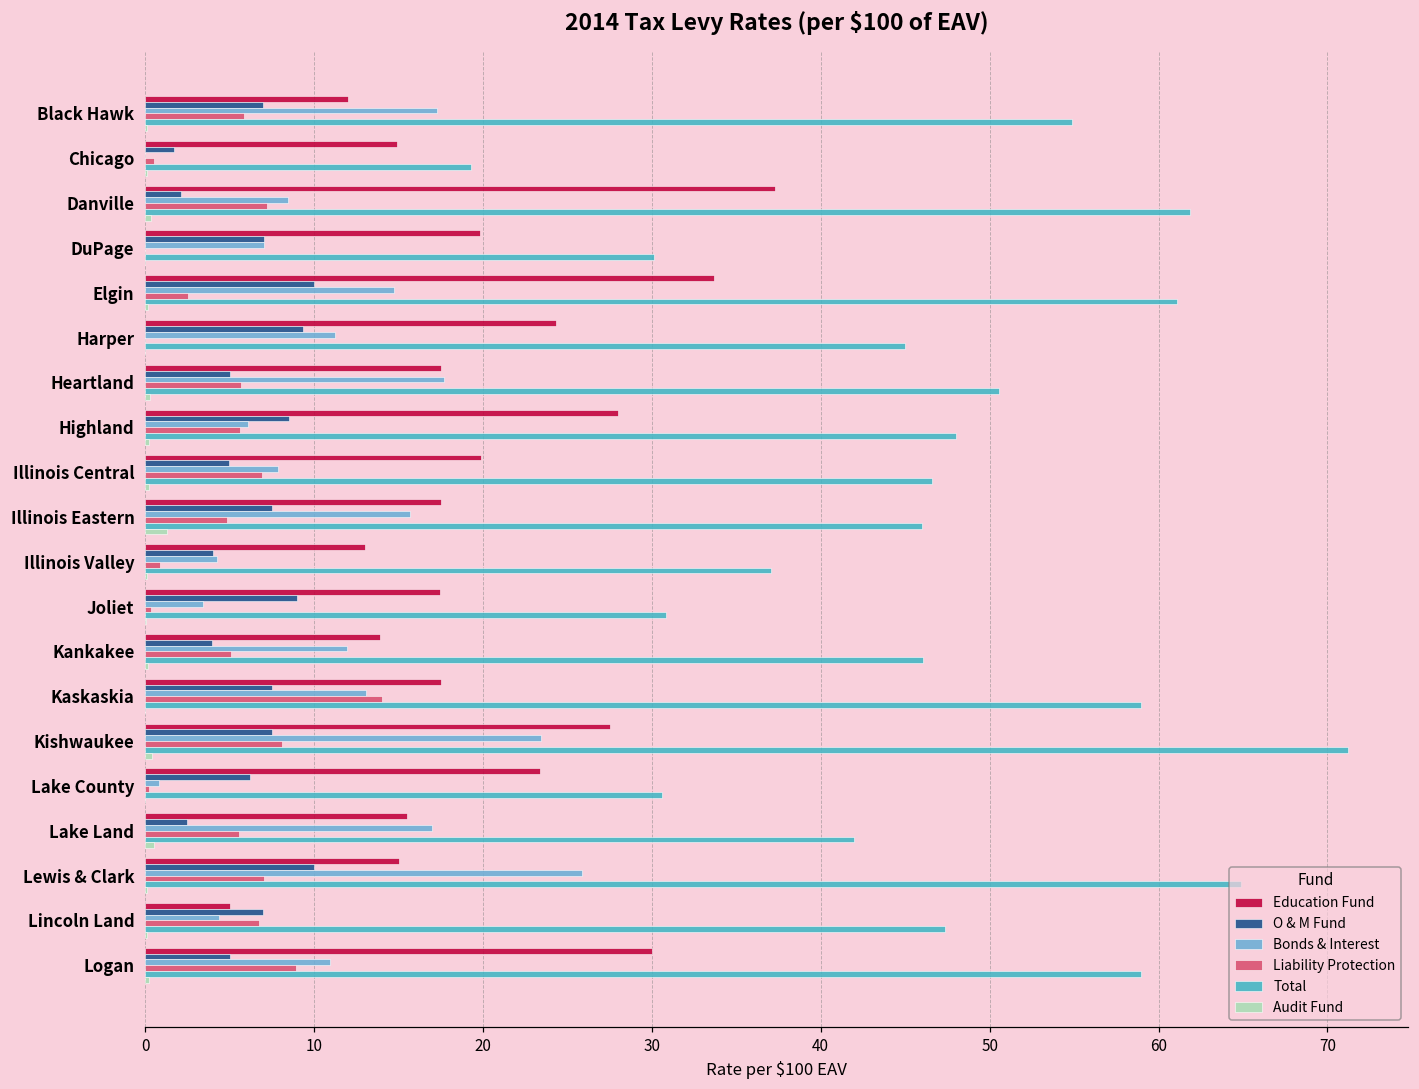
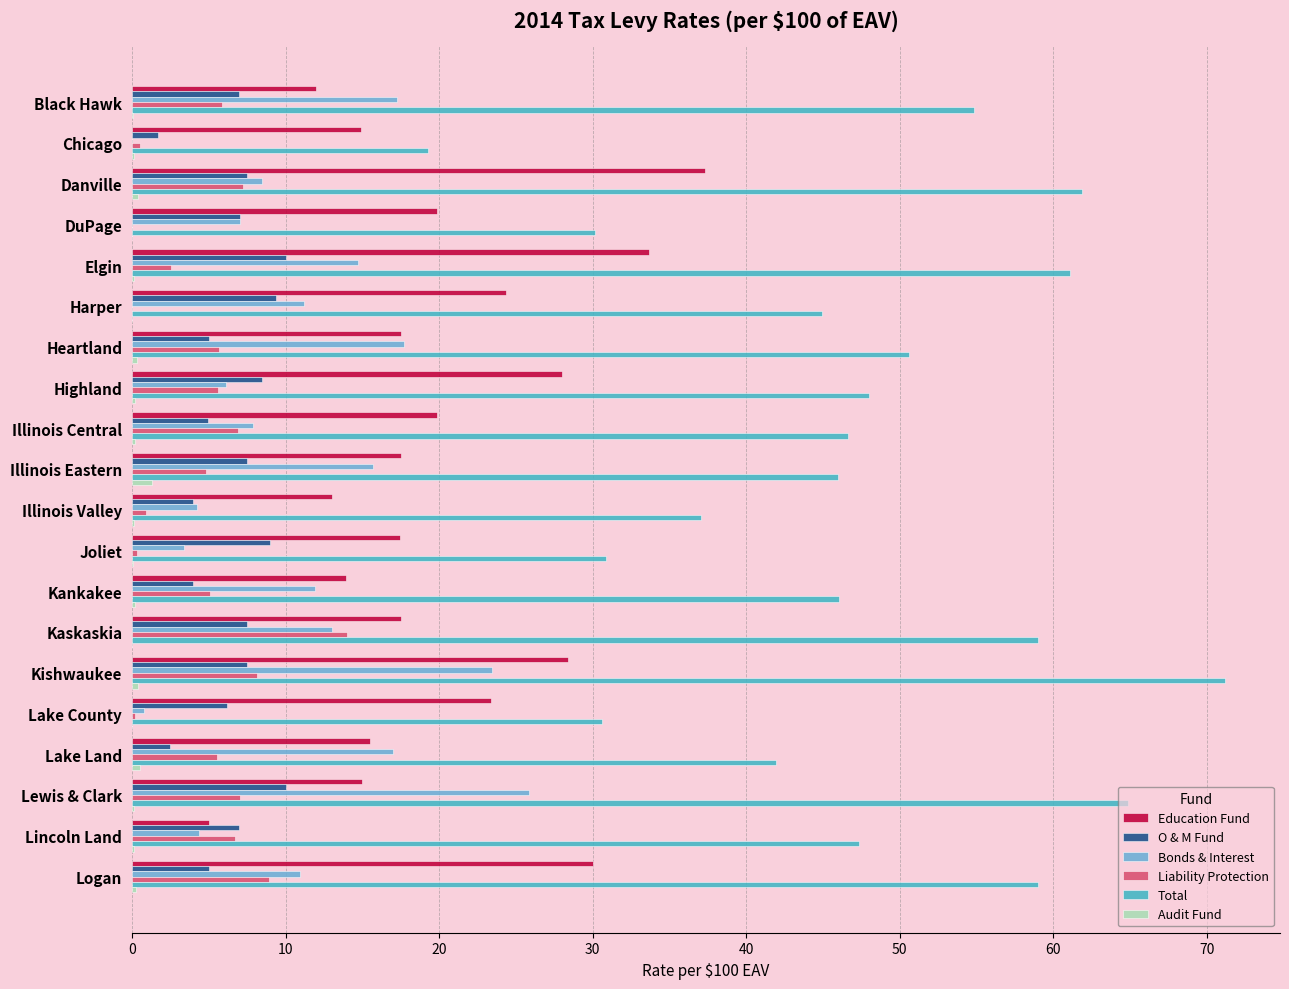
O & M Fund, Danville: 2.1 -> 7.5
Education Fund, Kishwaukee: 27.5 -> 28.4
